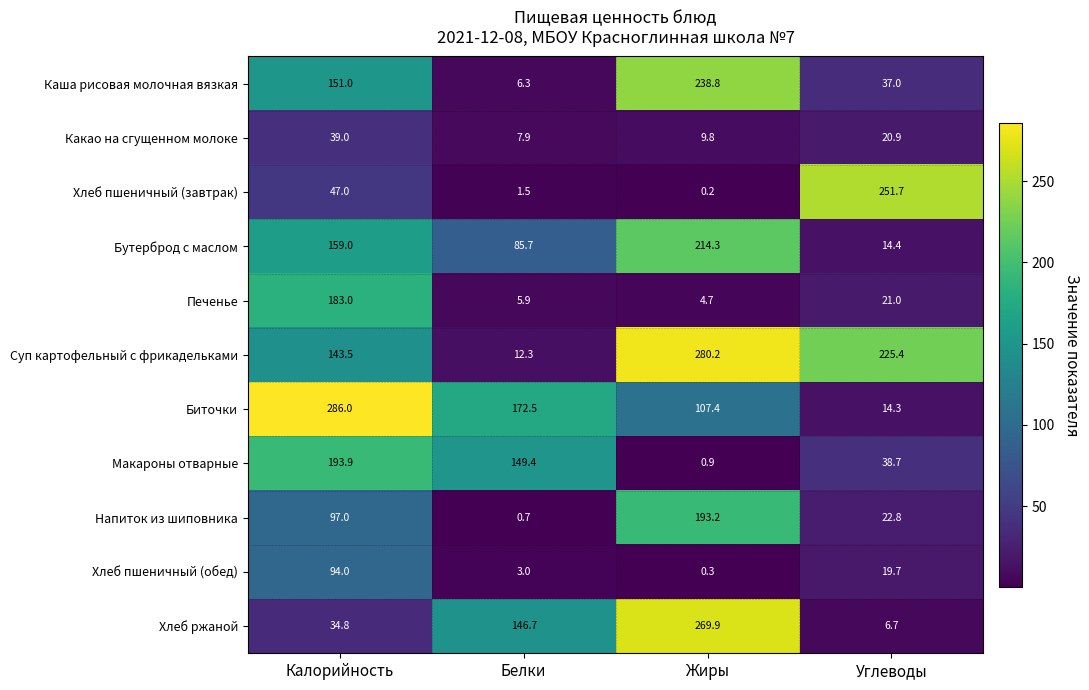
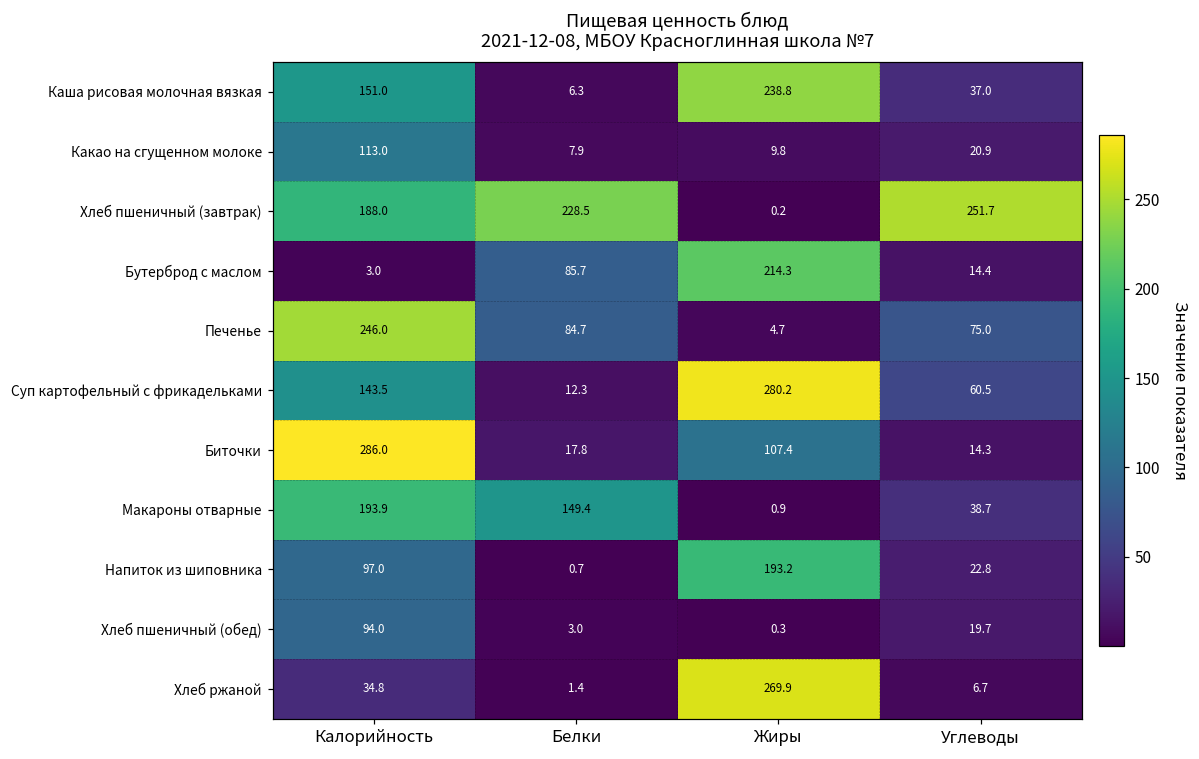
Какао на сгущенном молоке, Калорийность: 39.0 -> 113.0
Хлеб пшеничный (завтрак), Калорийность: 47.0 -> 188.0
Хлеб пшеничный (завтрак), Белки: 1.5 -> 228.5
Бутерброд с маслом, Калорийность: 159.0 -> 3.0
Печенье, Калорийность: 183.0 -> 246.0
Печенье, Белки: 5.9 -> 84.7
Печенье, Углеводы: 21.0 -> 75.0
Суп картофельный с фрикадельками, Углеводы: 225.4 -> 60.5
Биточки, Белки: 172.5 -> 17.8
Хлеб ржаной, Белки: 146.7 -> 1.4
